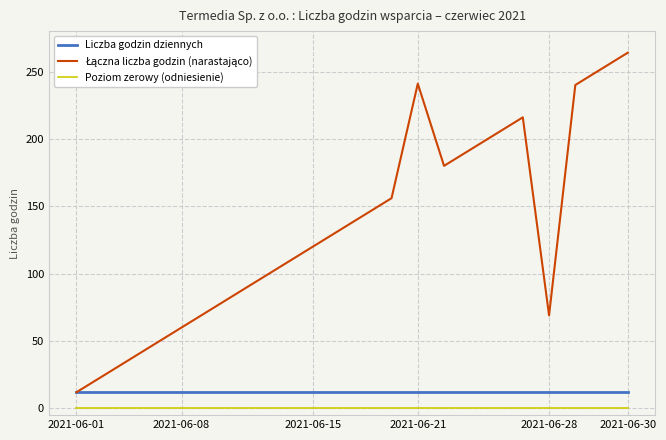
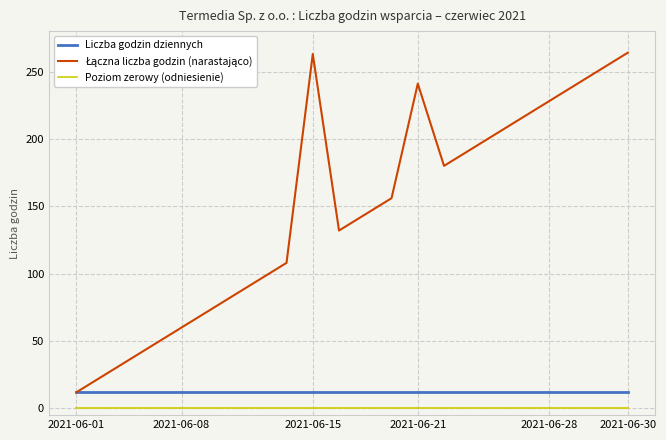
Łączna liczba godzin (narastająco), 2021-06-15: 120 -> 263
Łączna liczba godzin (narastająco), 2021-06-28: 69 -> 228
